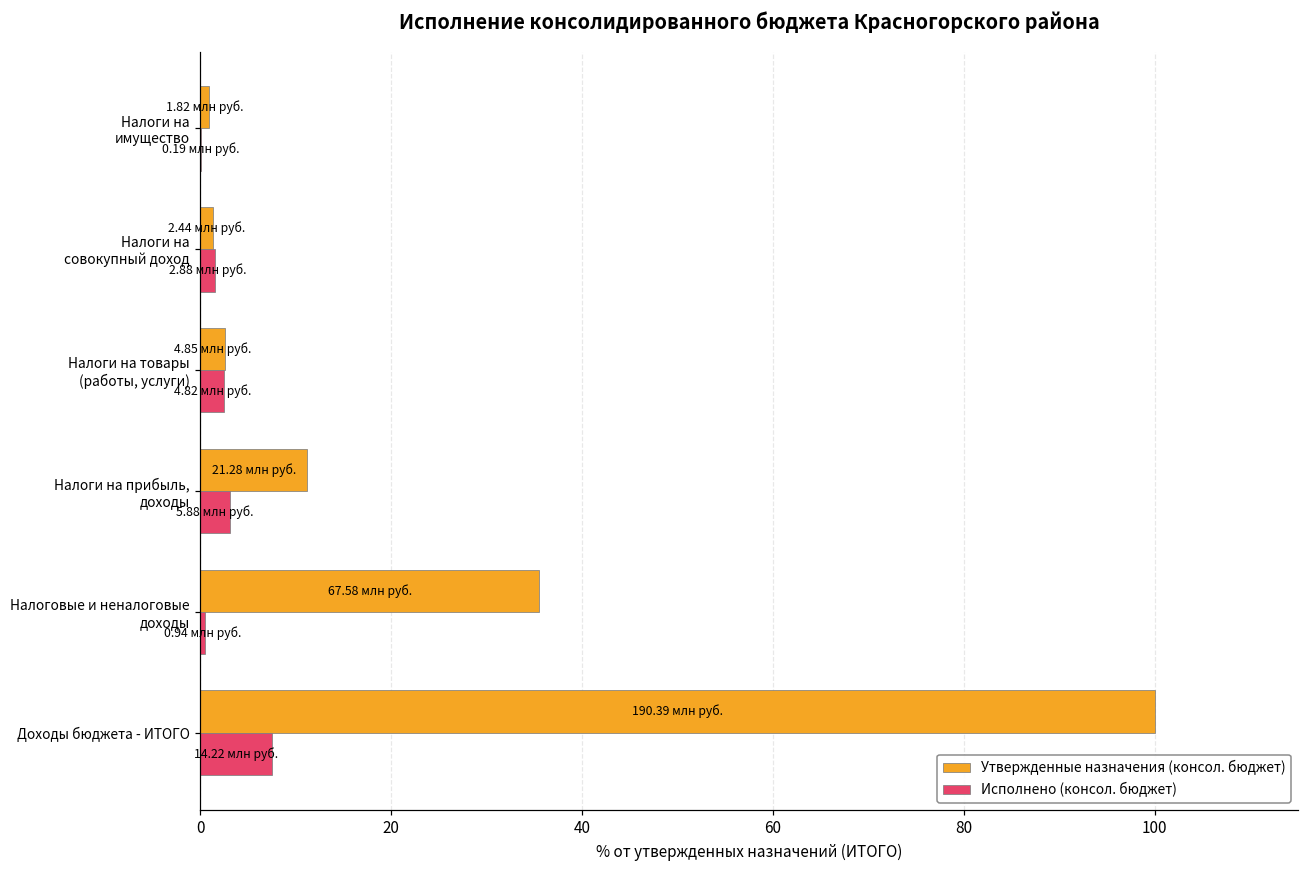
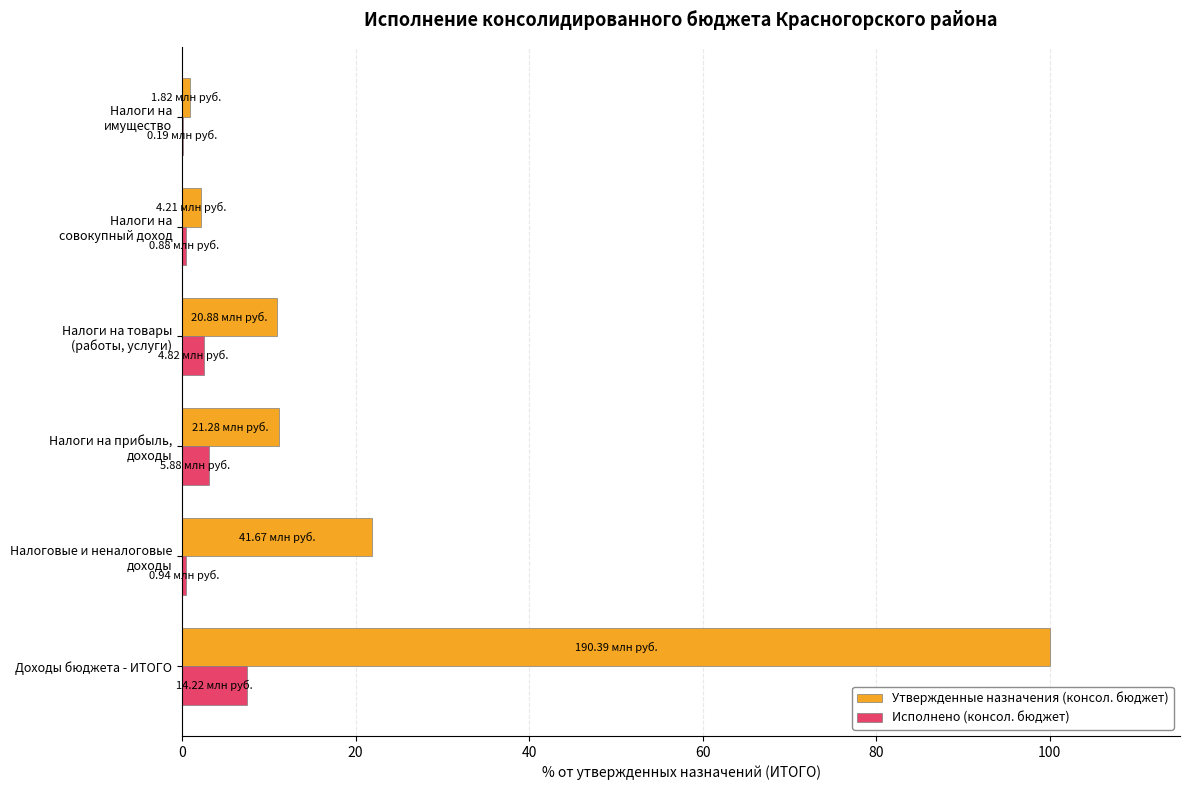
Утвержденные назначения (консол. бюджет), Налоги на совокупный доход: 2.44 -> 4.21
Исполнено (консол. бюджет), Налоги на совокупный доход: 2.88 -> 0.88
Утвержденные назначения (консол. бюджет), Налоги на товары (работы, услуги): 4.85 -> 20.88
Утвержденные назначения (консол. бюджет), Налоговые и неналоговые доходы: 67.58 -> 41.67
